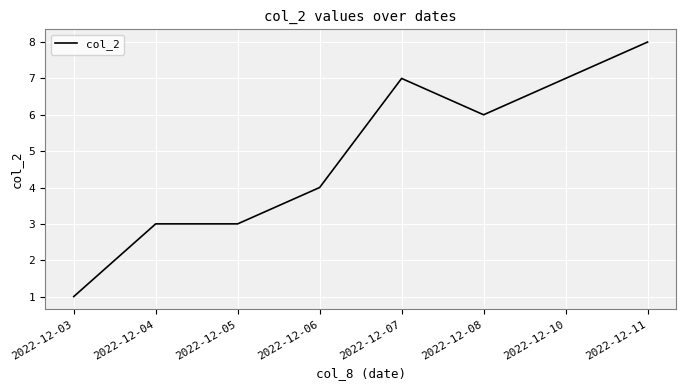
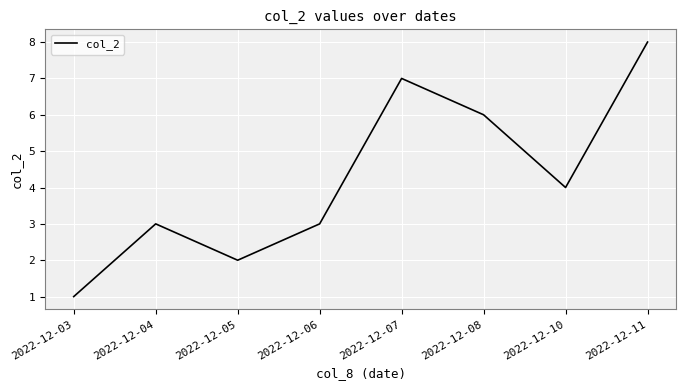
2022-12-05: 3 -> 2
2022-12-06: 4 -> 3
2022-12-10: 7 -> 4
